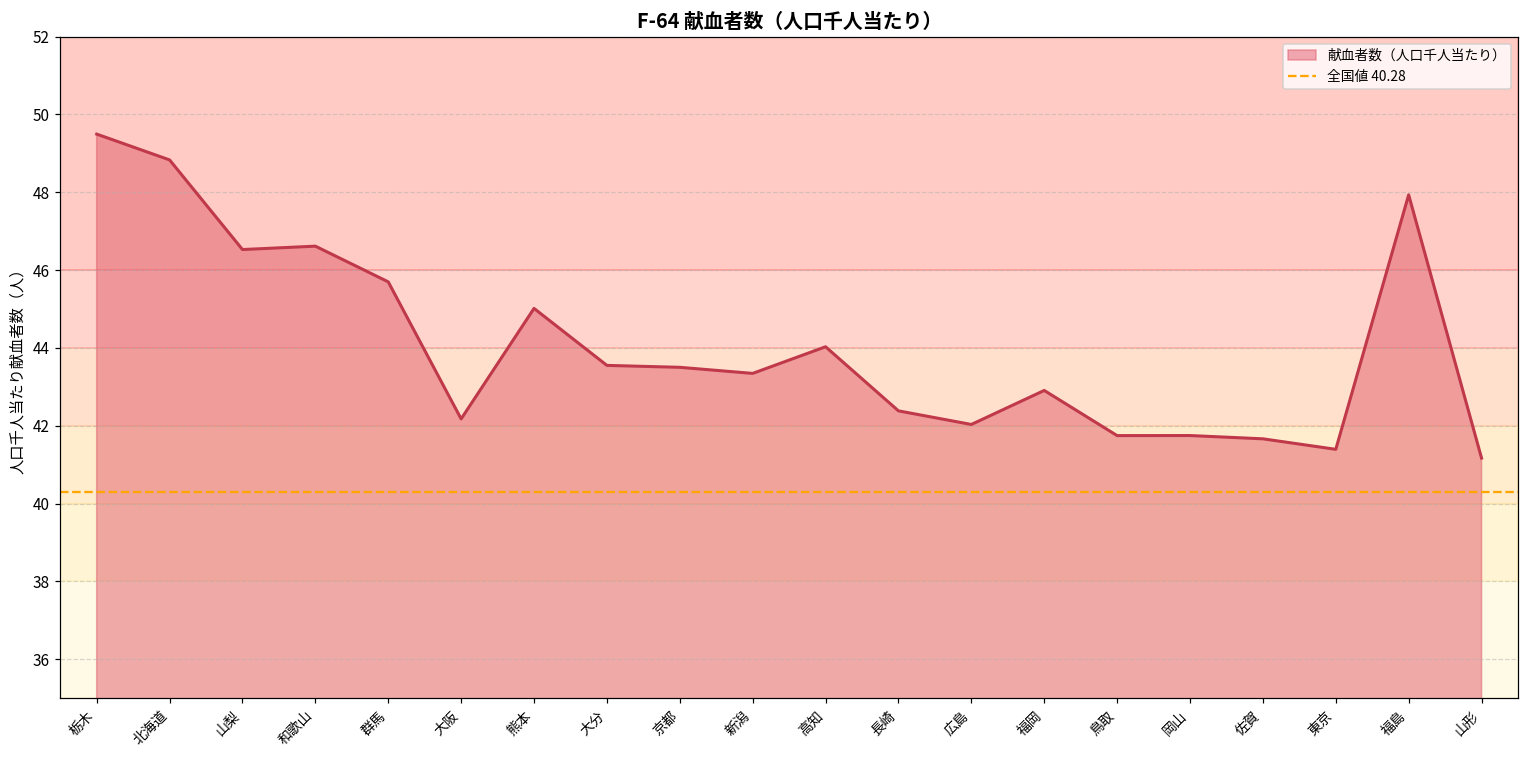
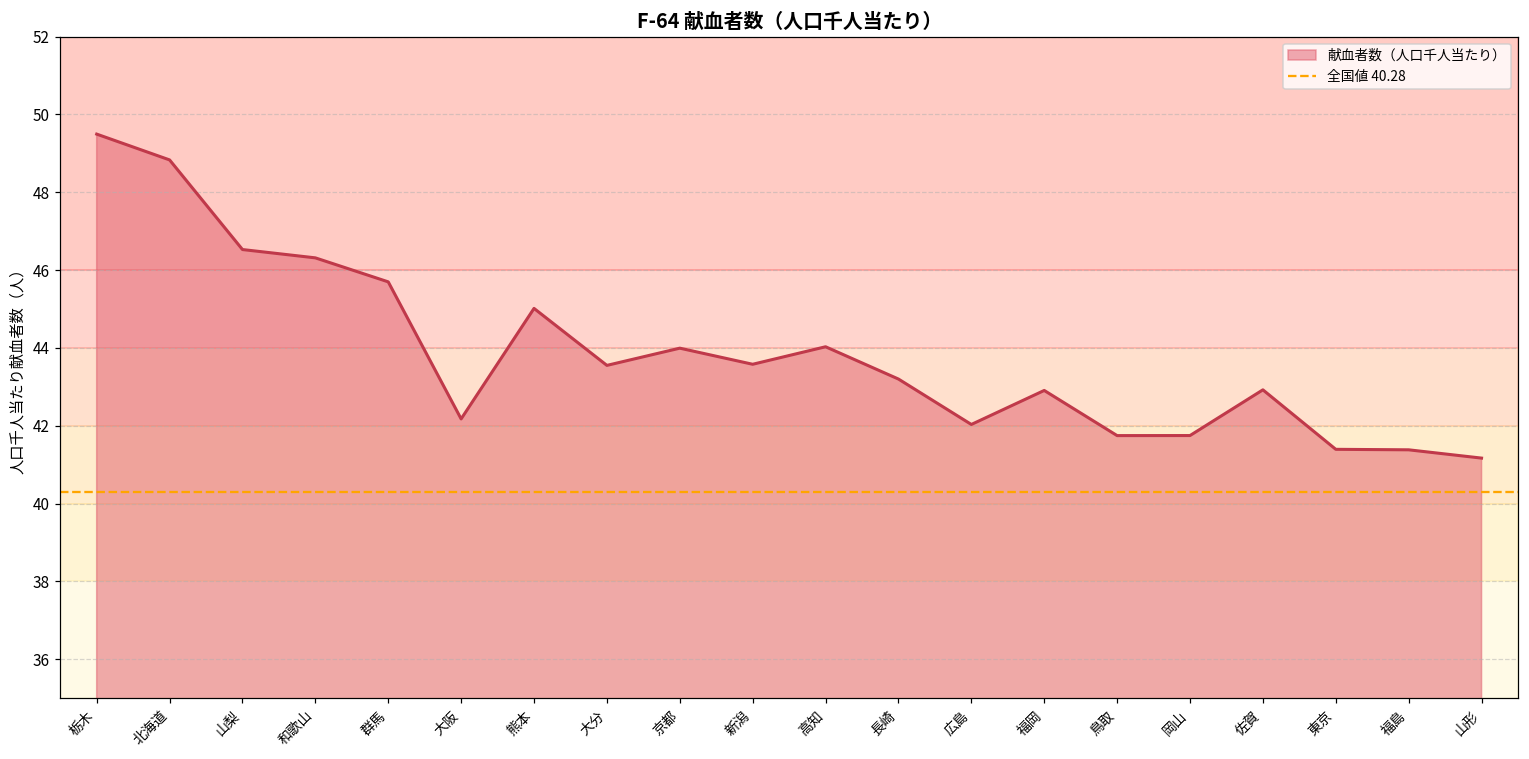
和歌山: 46.6 -> 46.3
京都: 43.5 -> 44.0
新潟: 43.3 -> 43.6
長崎: 42.4 -> 43.2
佐賀: 41.7 -> 42.9
福島: 47.9 -> 41.4
